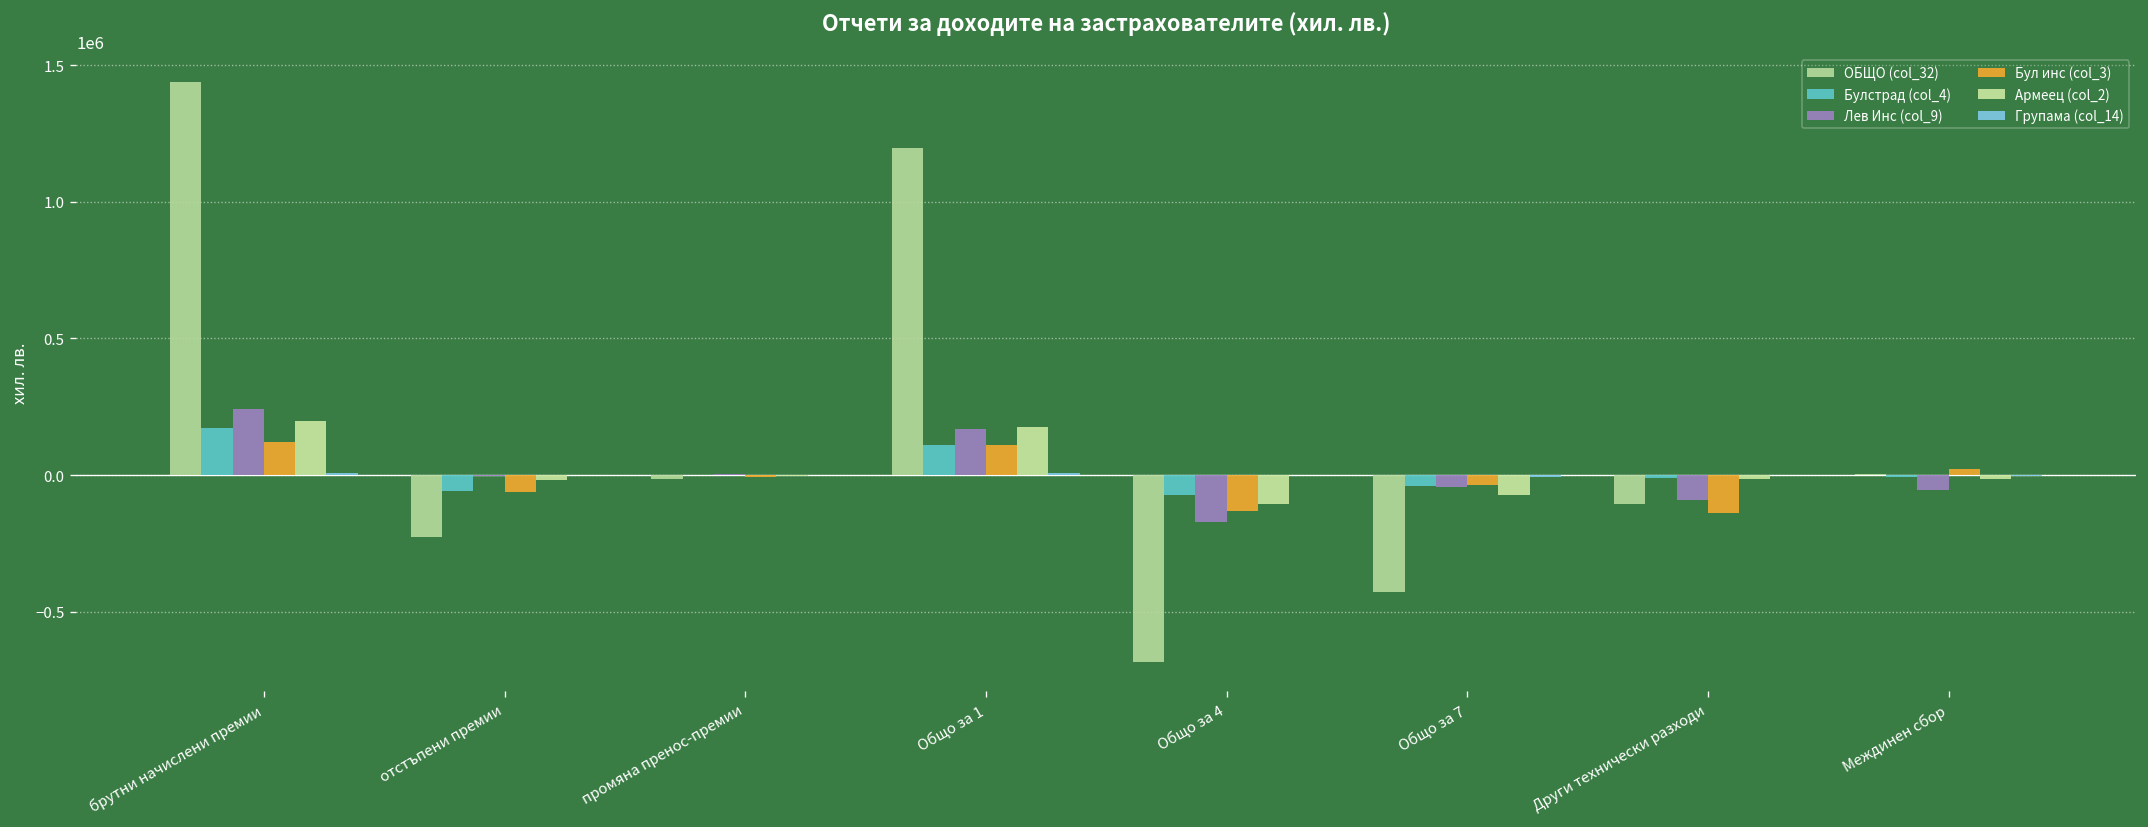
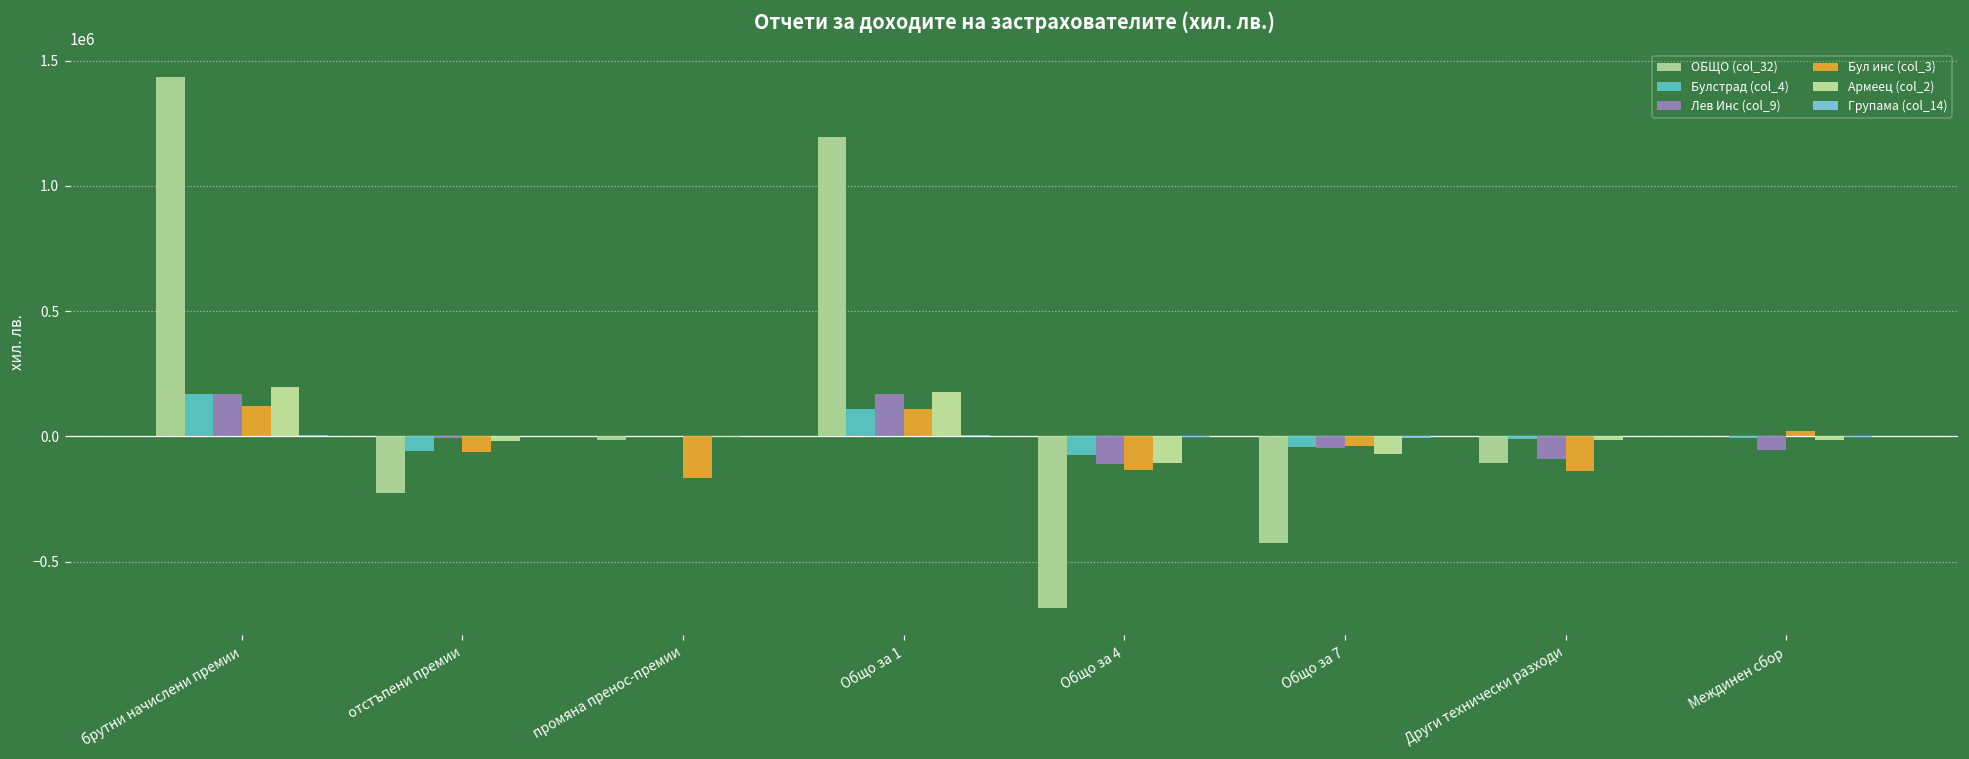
Лев Инс (col_9), брутни начислени премии: 240000 -> 170000
Бул инс (col_3), промяна пренос-премии: -10000 -> -160000
Лев Инс (col_9), Общо за 4: -170000 -> -110000
